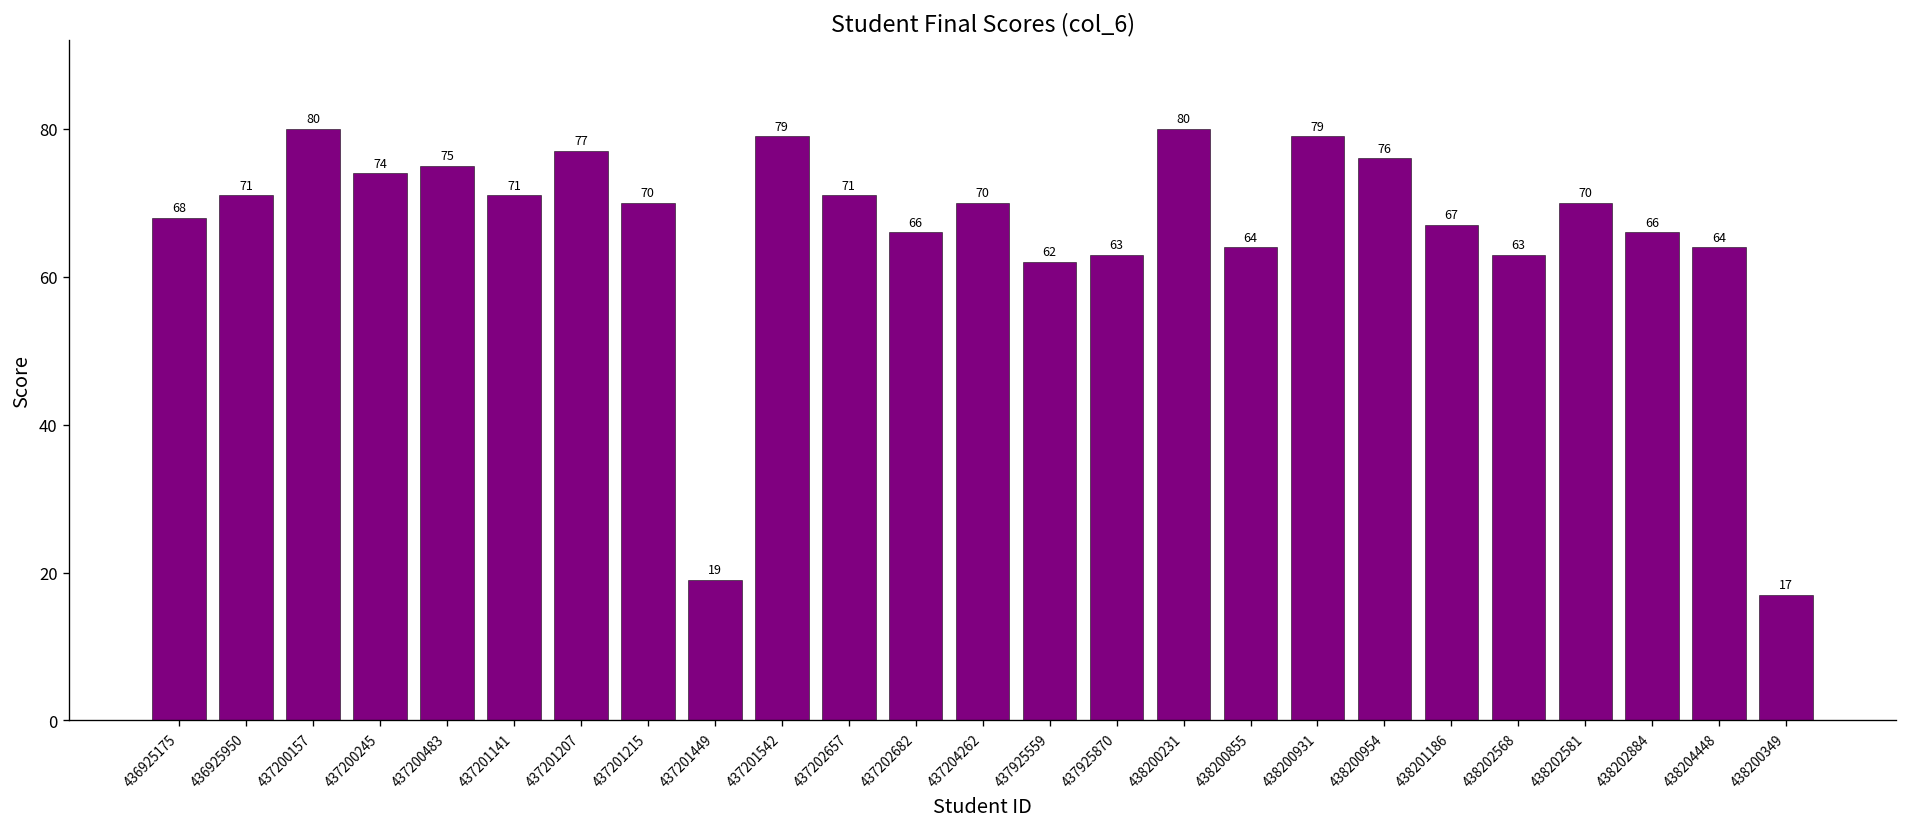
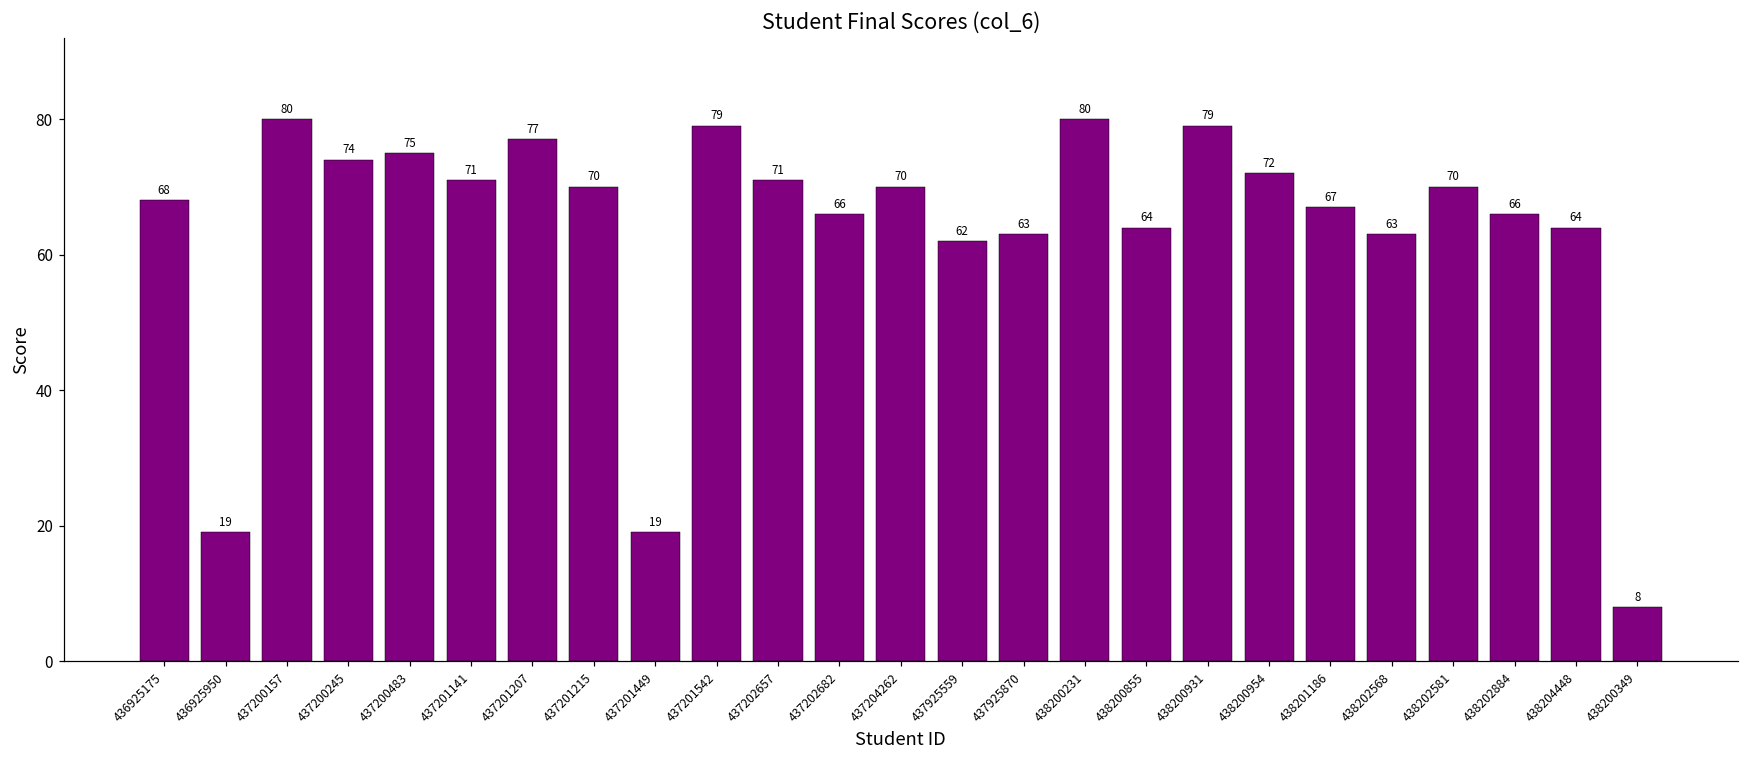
436925950: 71 -> 19
438200954: 76 -> 72
438200349: 17 -> 8
